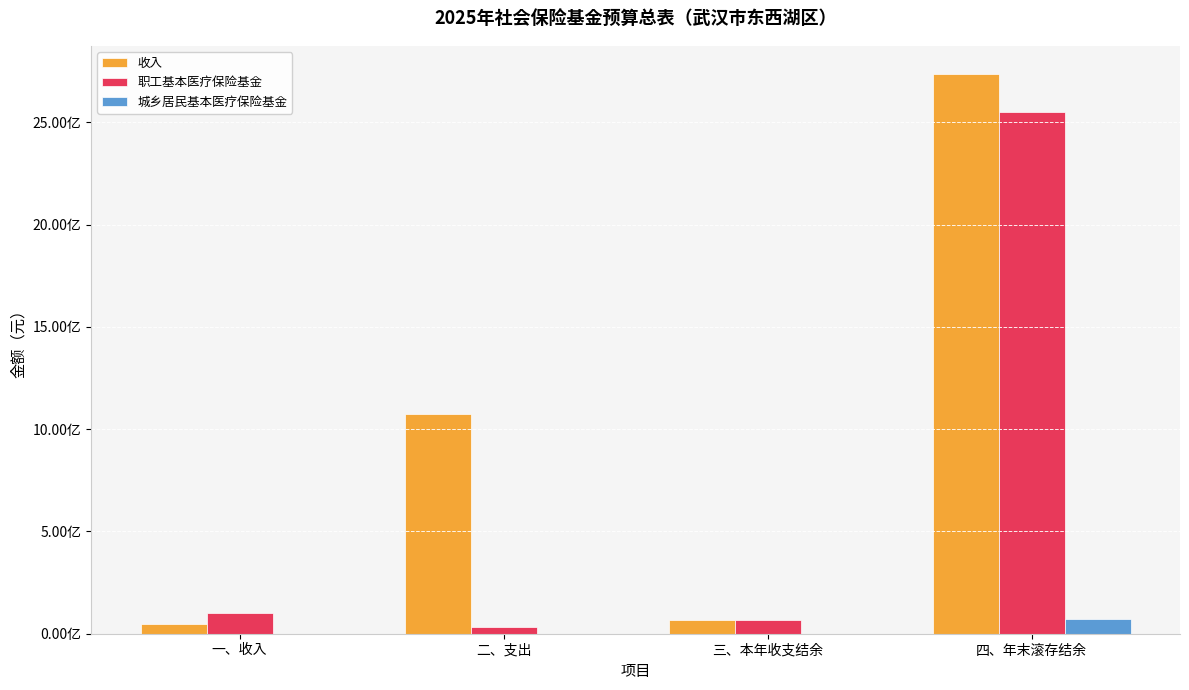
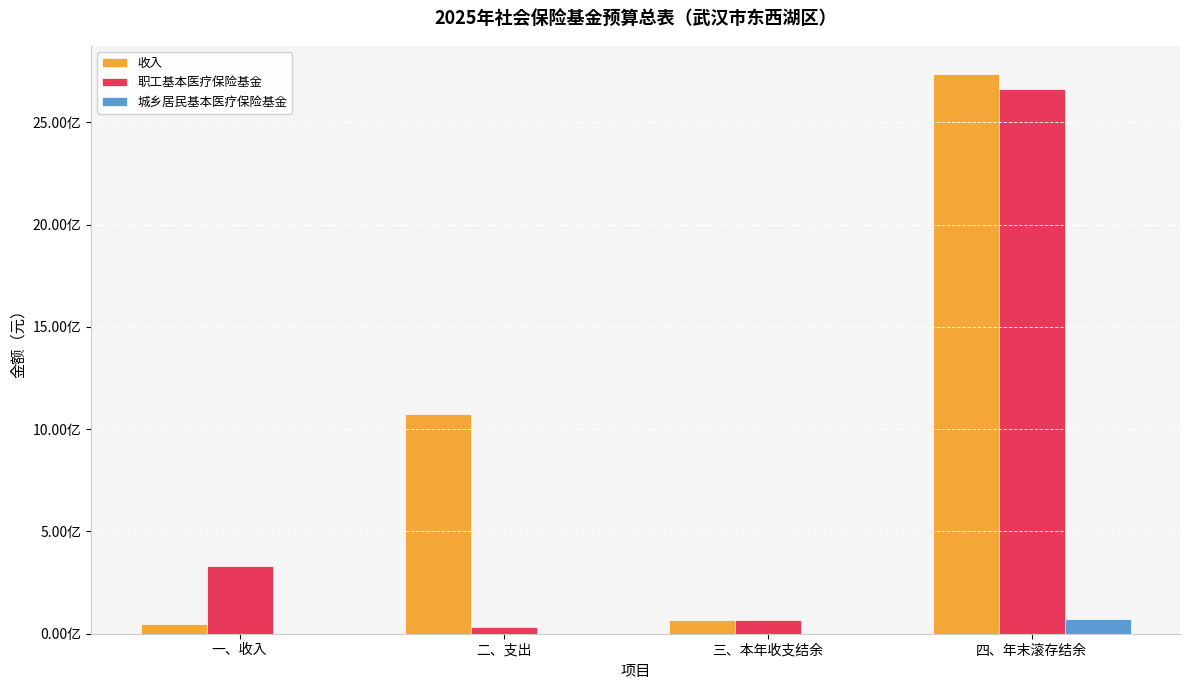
职工基本医疗保险基金, 一、收入: 1.0亿 -> 3.3亿
职工基本医疗保险基金, 四、年末滚存结余: 25.5亿 -> 26.7亿
